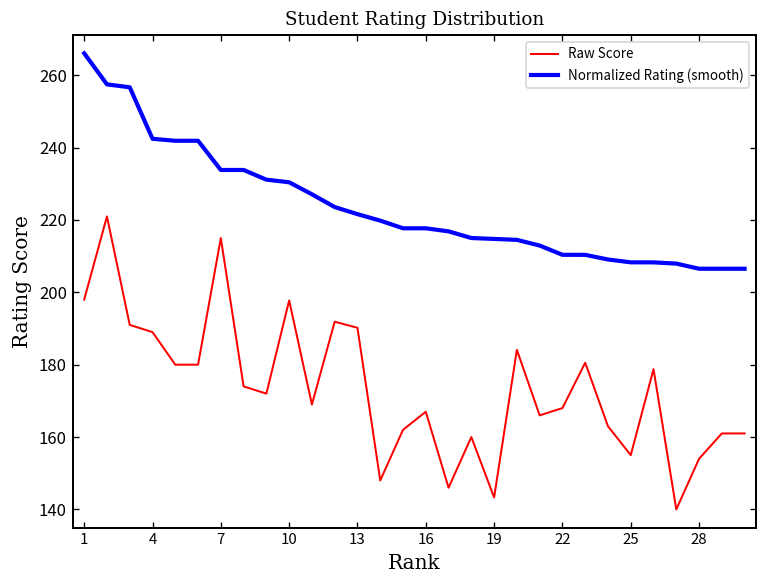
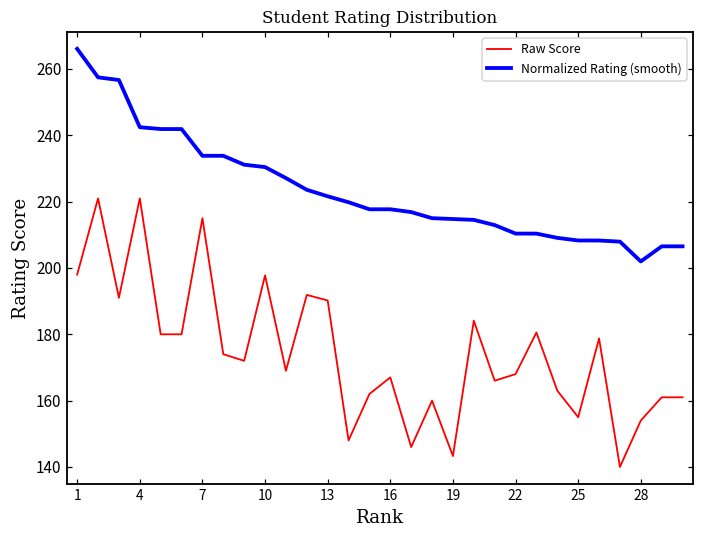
Raw Score, 4: 189 -> 221
Normalized Rating (smooth), 28: 207 -> 202
